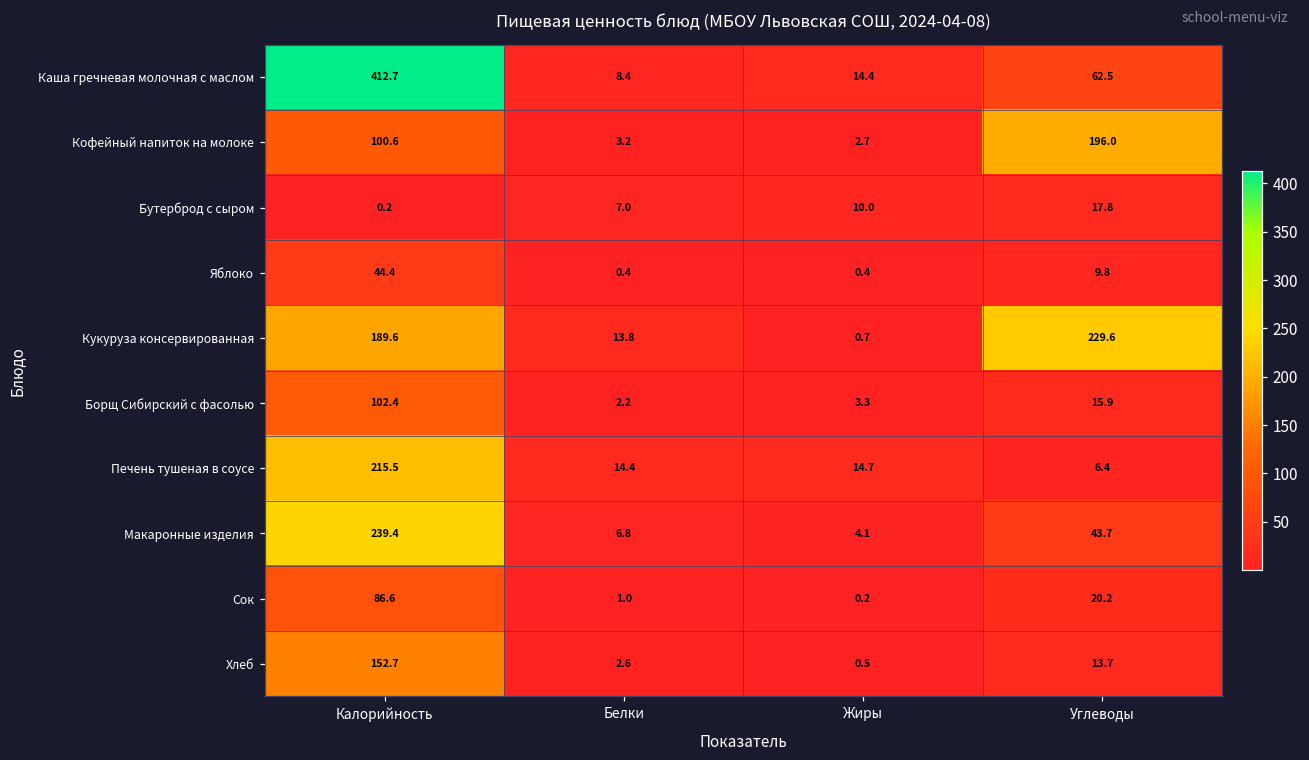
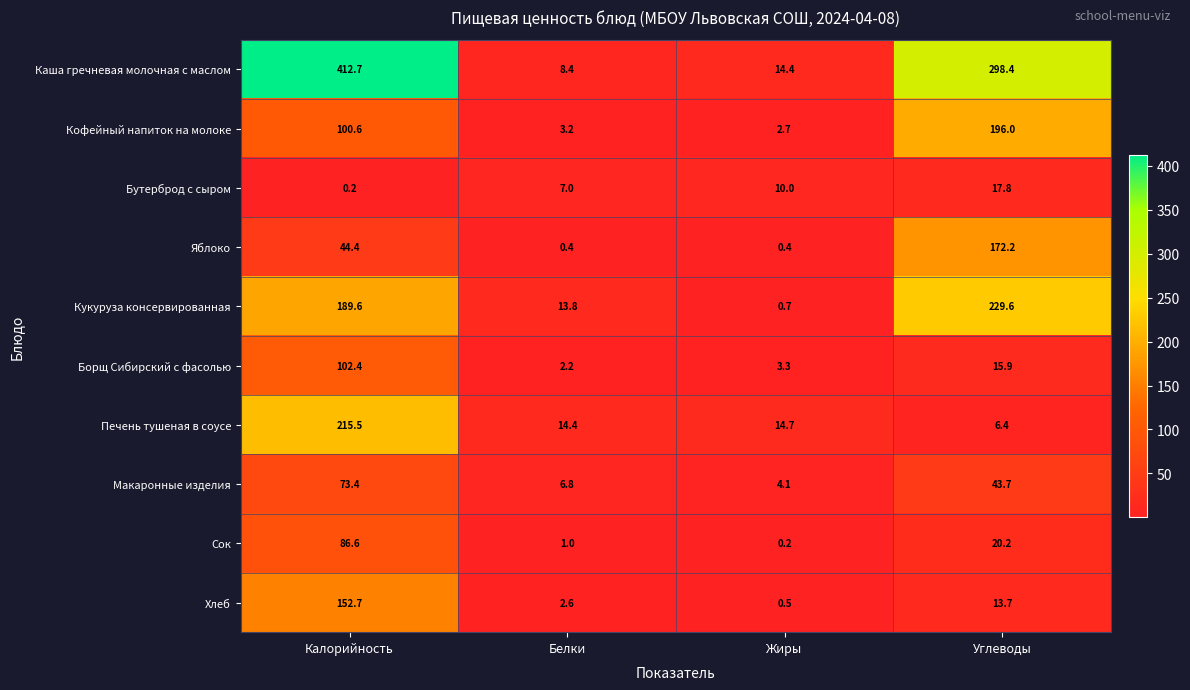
Каша гречневая молочная с маслом, Углеводы: 62.5 -> 298.4
Яблоко, Углеводы: 9.8 -> 172.2
Макаронные изделия, Калорийность: 239.4 -> 73.4
